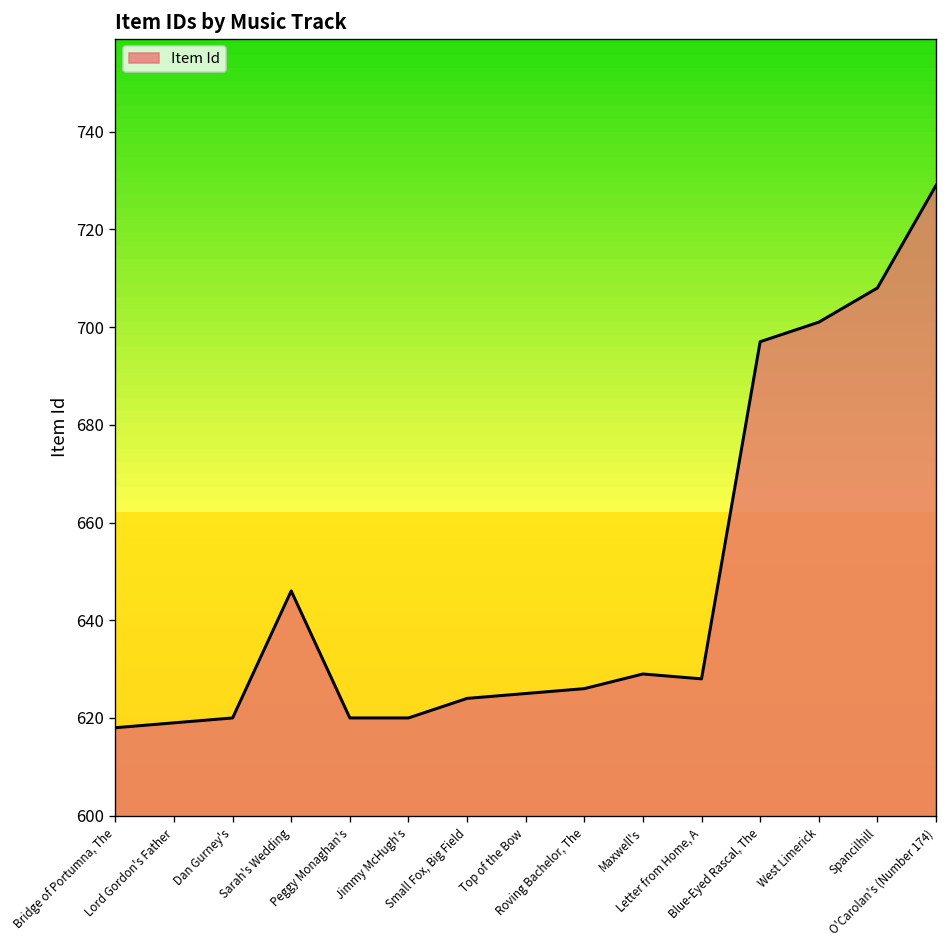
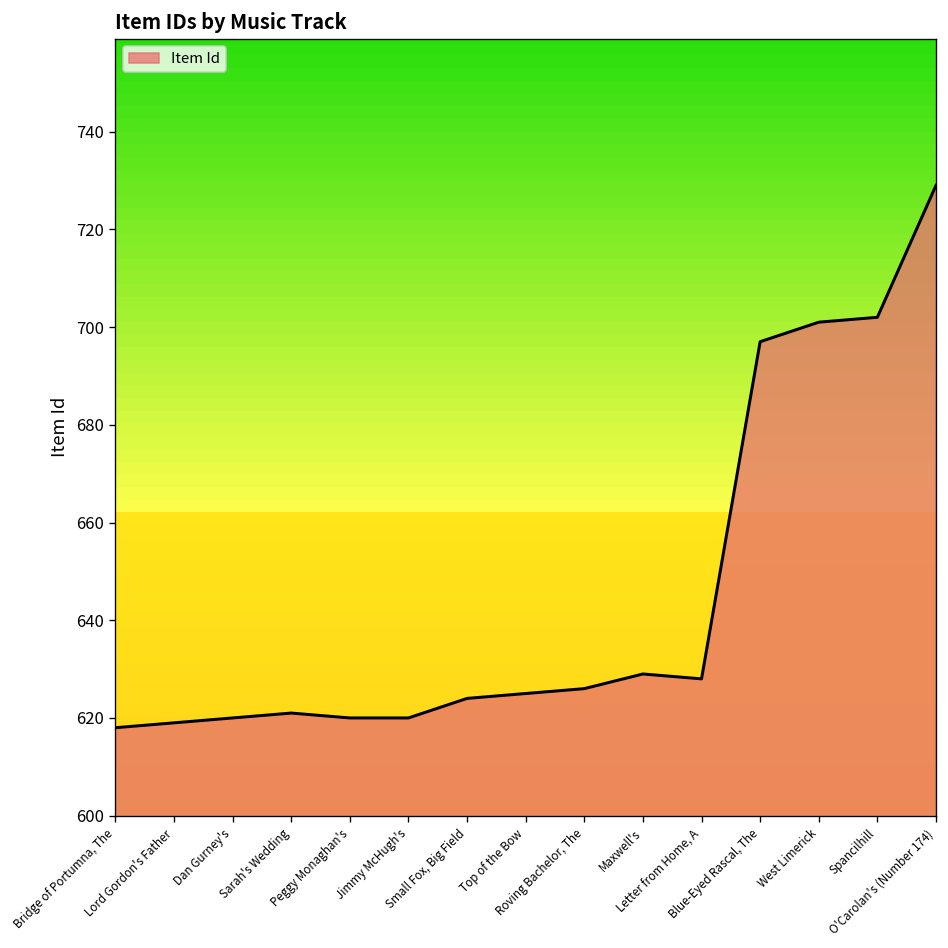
Sarah's Wedding: 646 -> 621
Spancilhill: 708 -> 702
